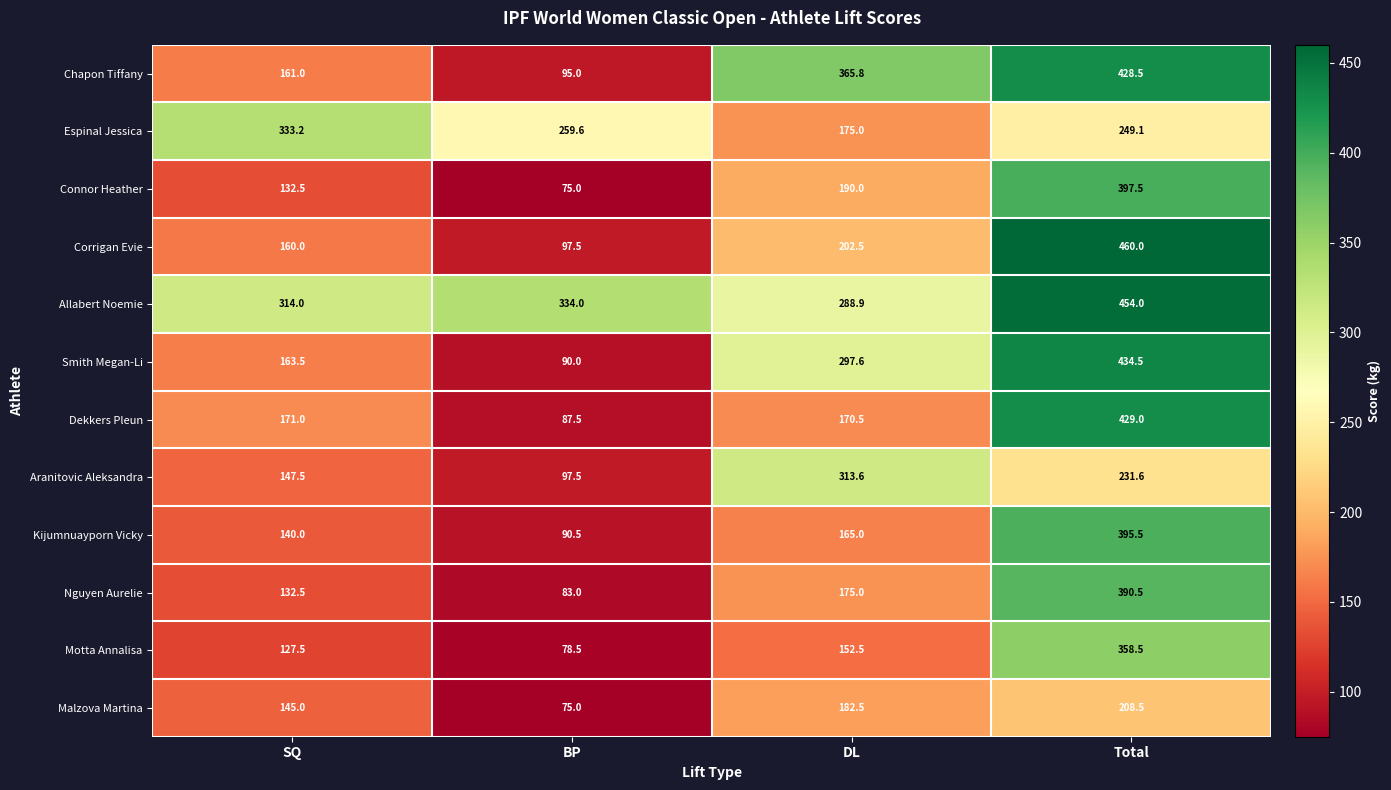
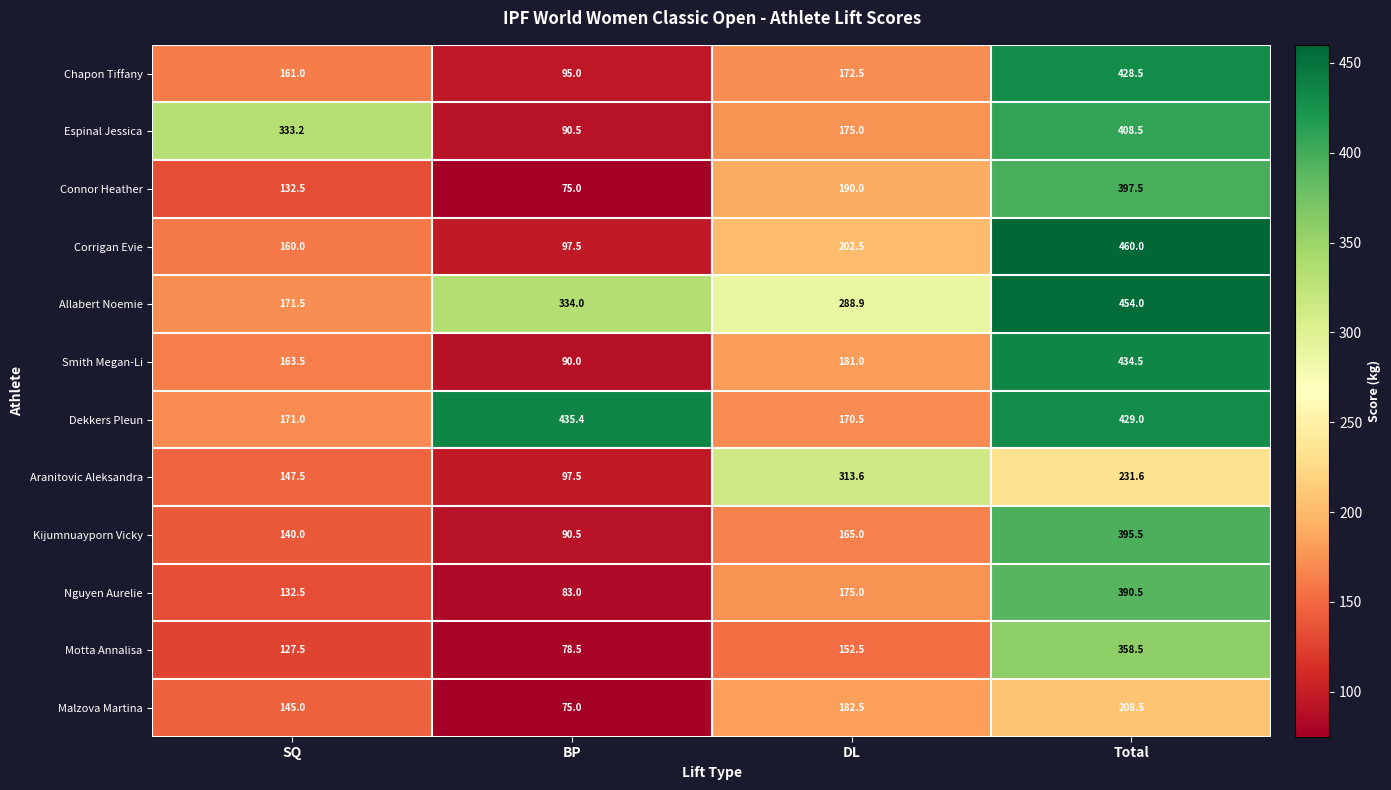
Chapon Tiffany, DL: 365.8 -> 172.5
Espinal Jessica, BP: 259.6 -> 90.5
Espinal Jessica, Total: 249.1 -> 408.5
Allabert Noemie, SQ: 314.0 -> 171.5
Smith Megan-Li, DL: 297.6 -> 181.0
Dekkers Pleun, BP: 87.5 -> 435.4
